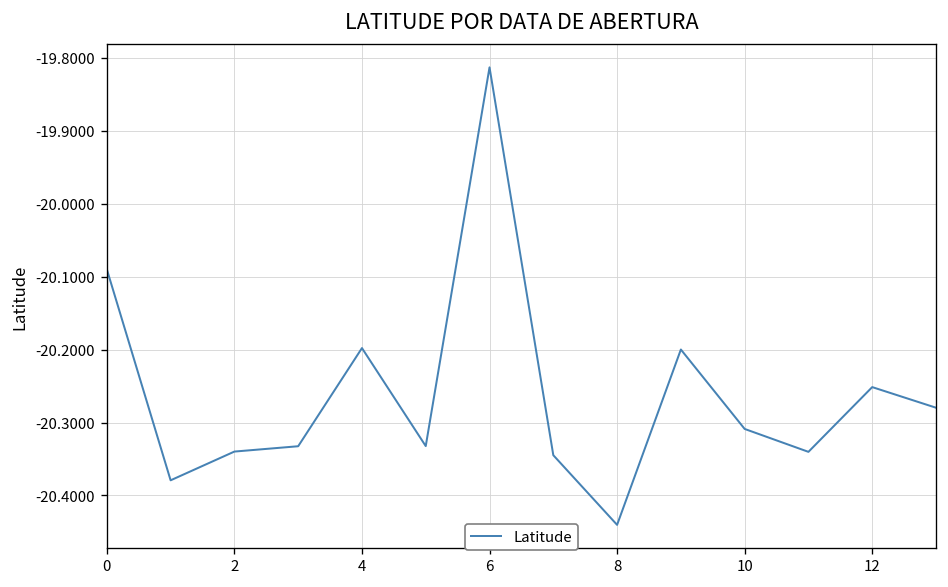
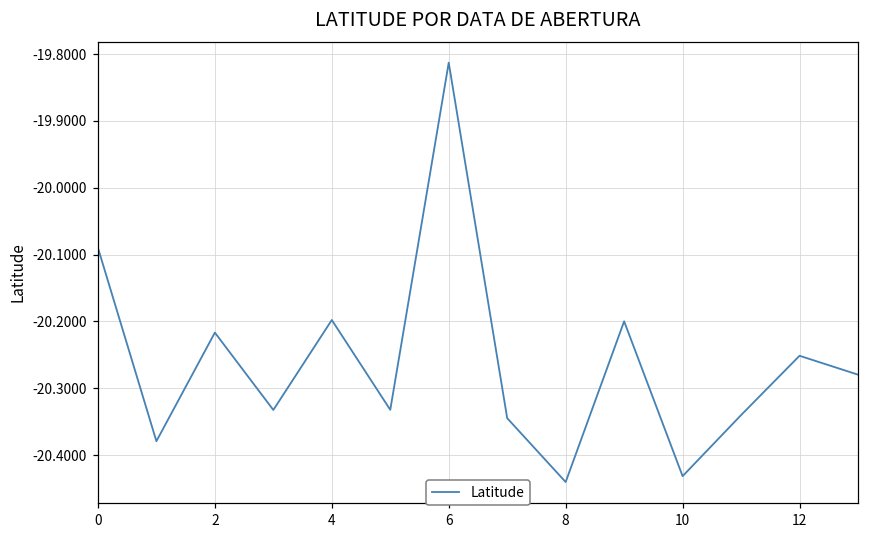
2: -20.34 -> -20.22
10: -20.31 -> -20.43
